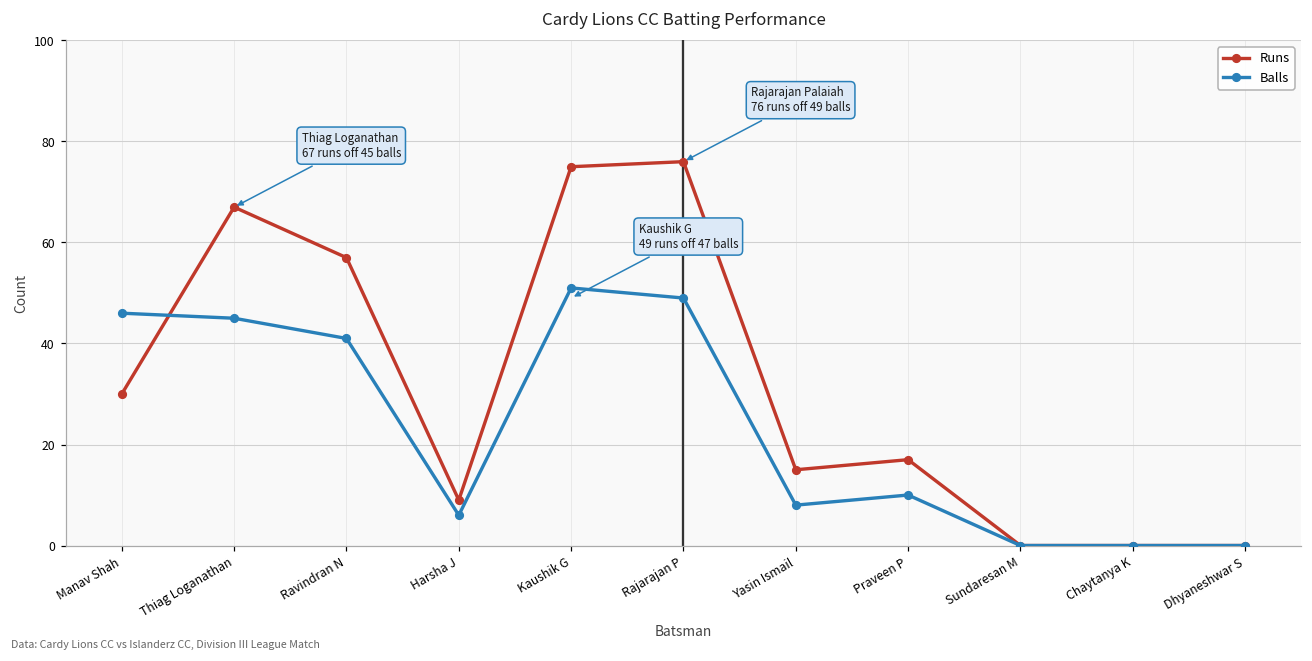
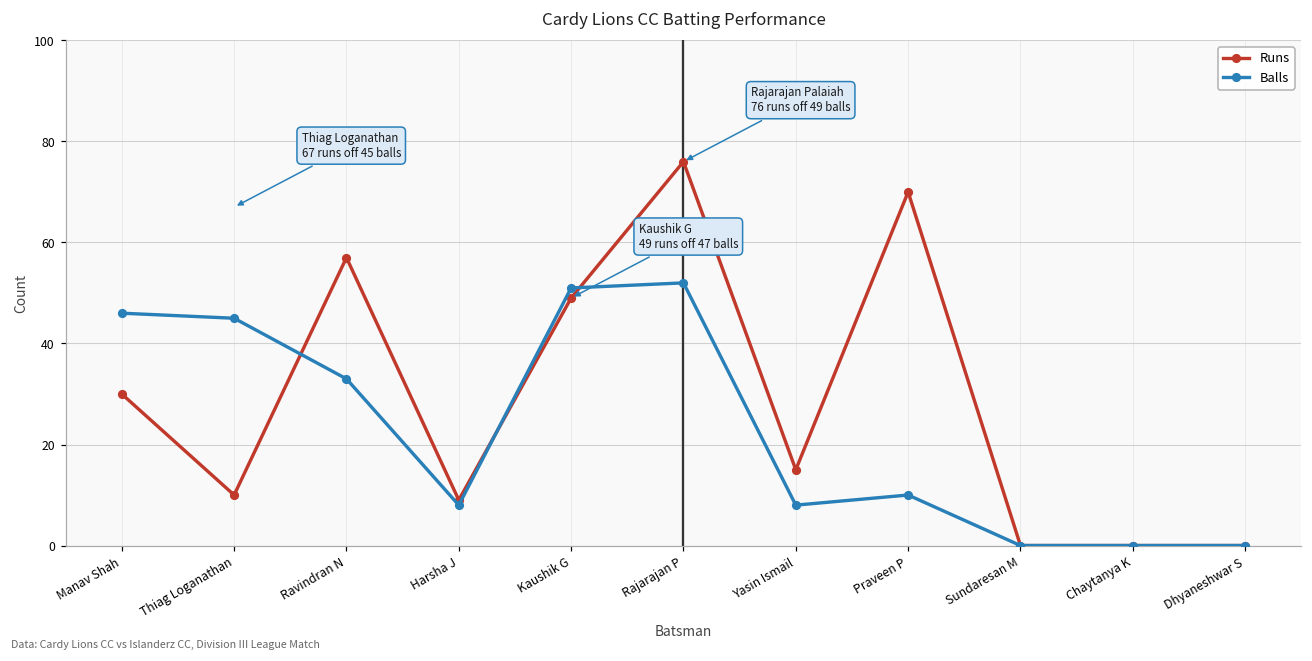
Runs, Thiag Loganathan: 67 -> 10
Balls, Ravindran N: 41 -> 33
Balls, Harsha J: 6 -> 8
Runs, Kaushik G: 75 -> 49
Balls, Rajarajan P: 49 -> 52
Runs, Praveen P: 17 -> 70
